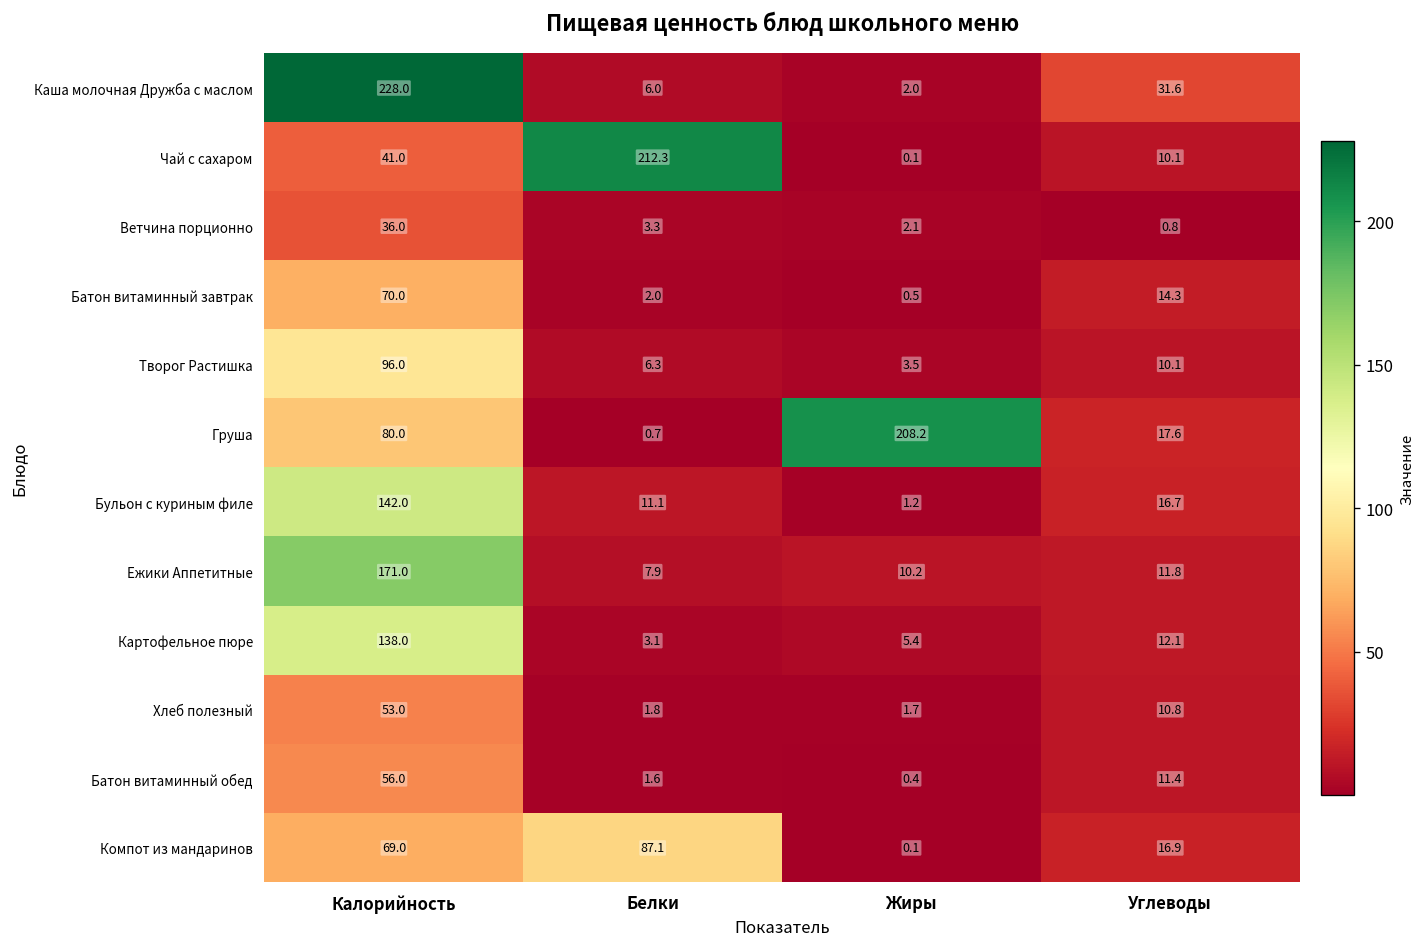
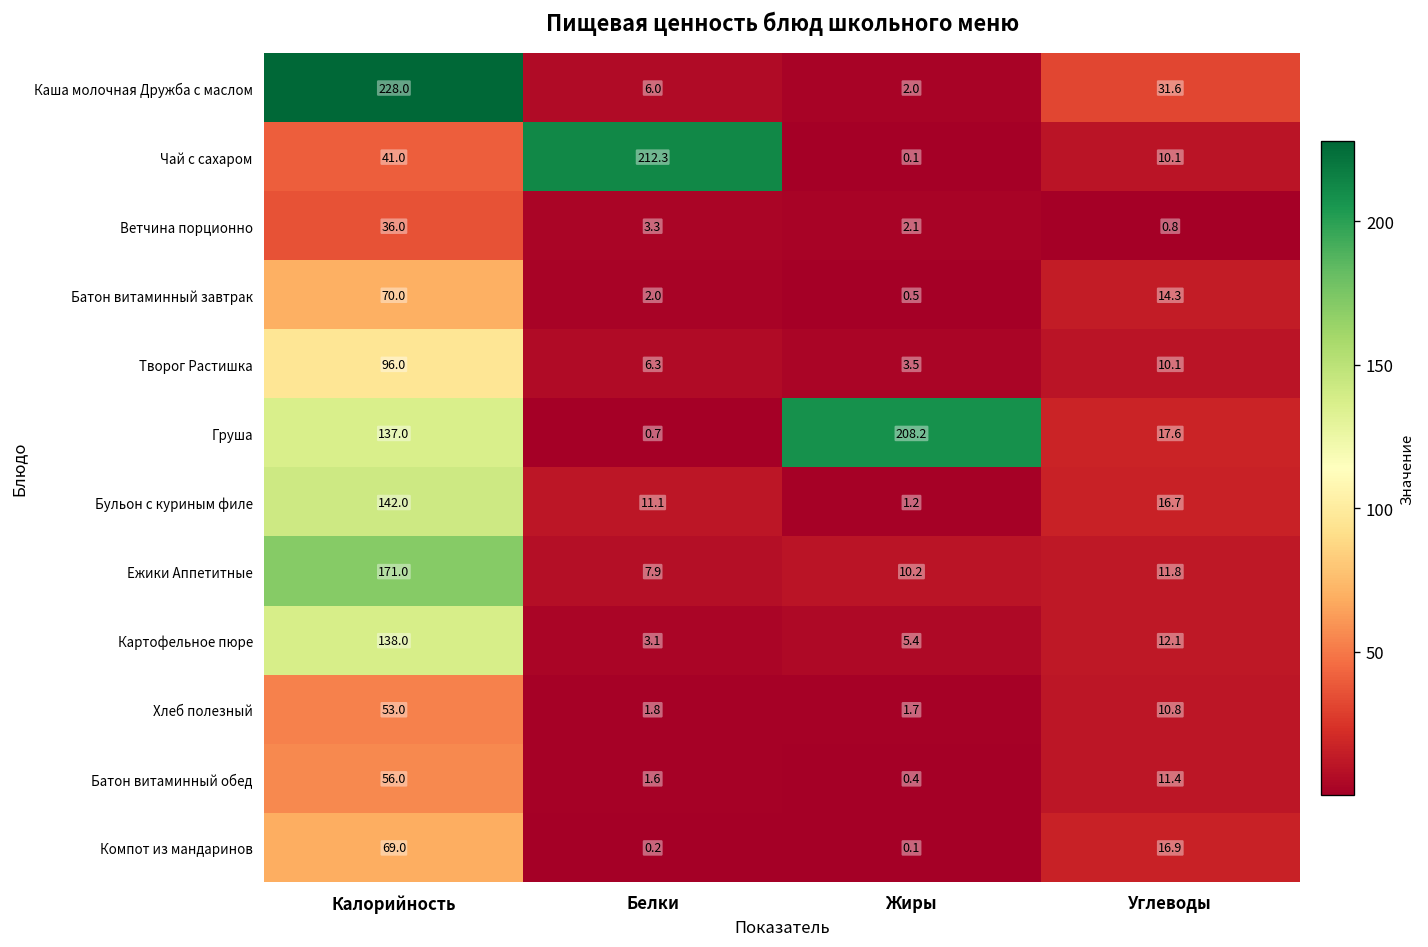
Груша, Калорийность: 80.0 -> 137.0
Компот из мандаринов, Белки: 87.1 -> 0.2
